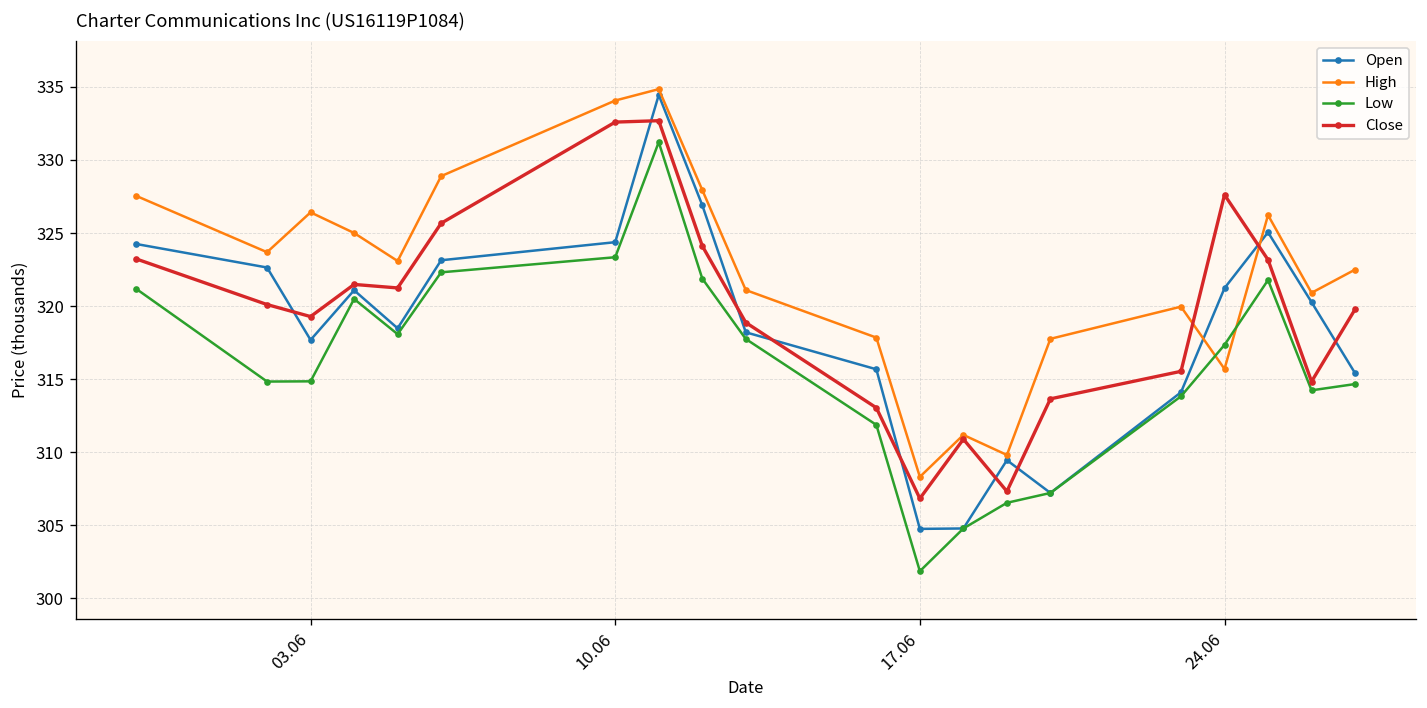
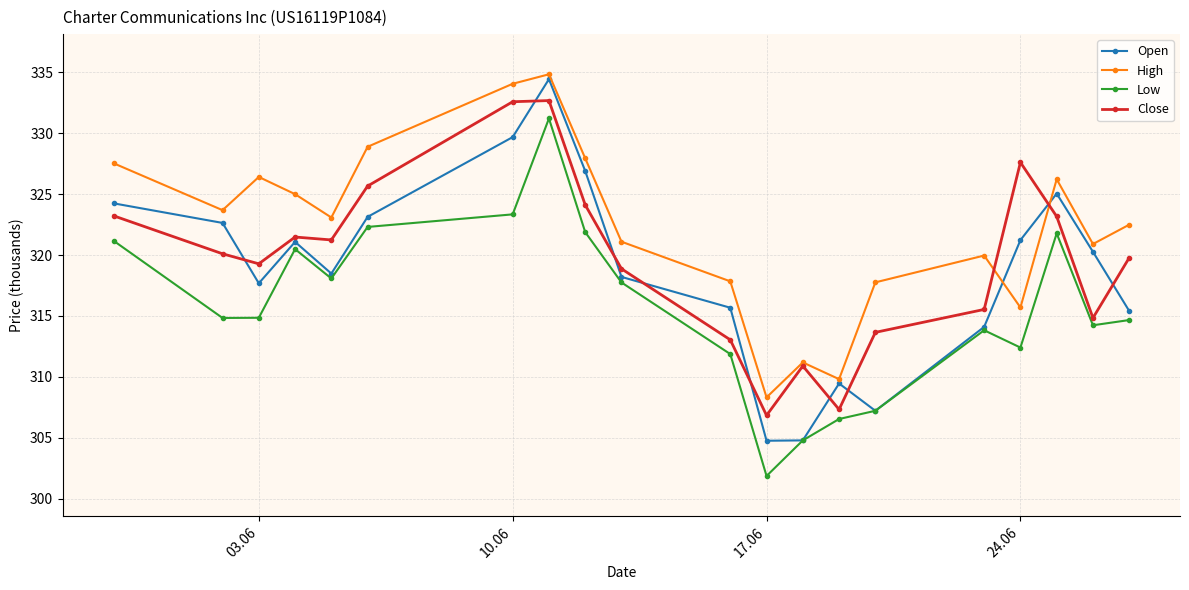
Open, 10.06: 324.4 -> 329.7
Low, 24.06: 317.3 -> 312.4
